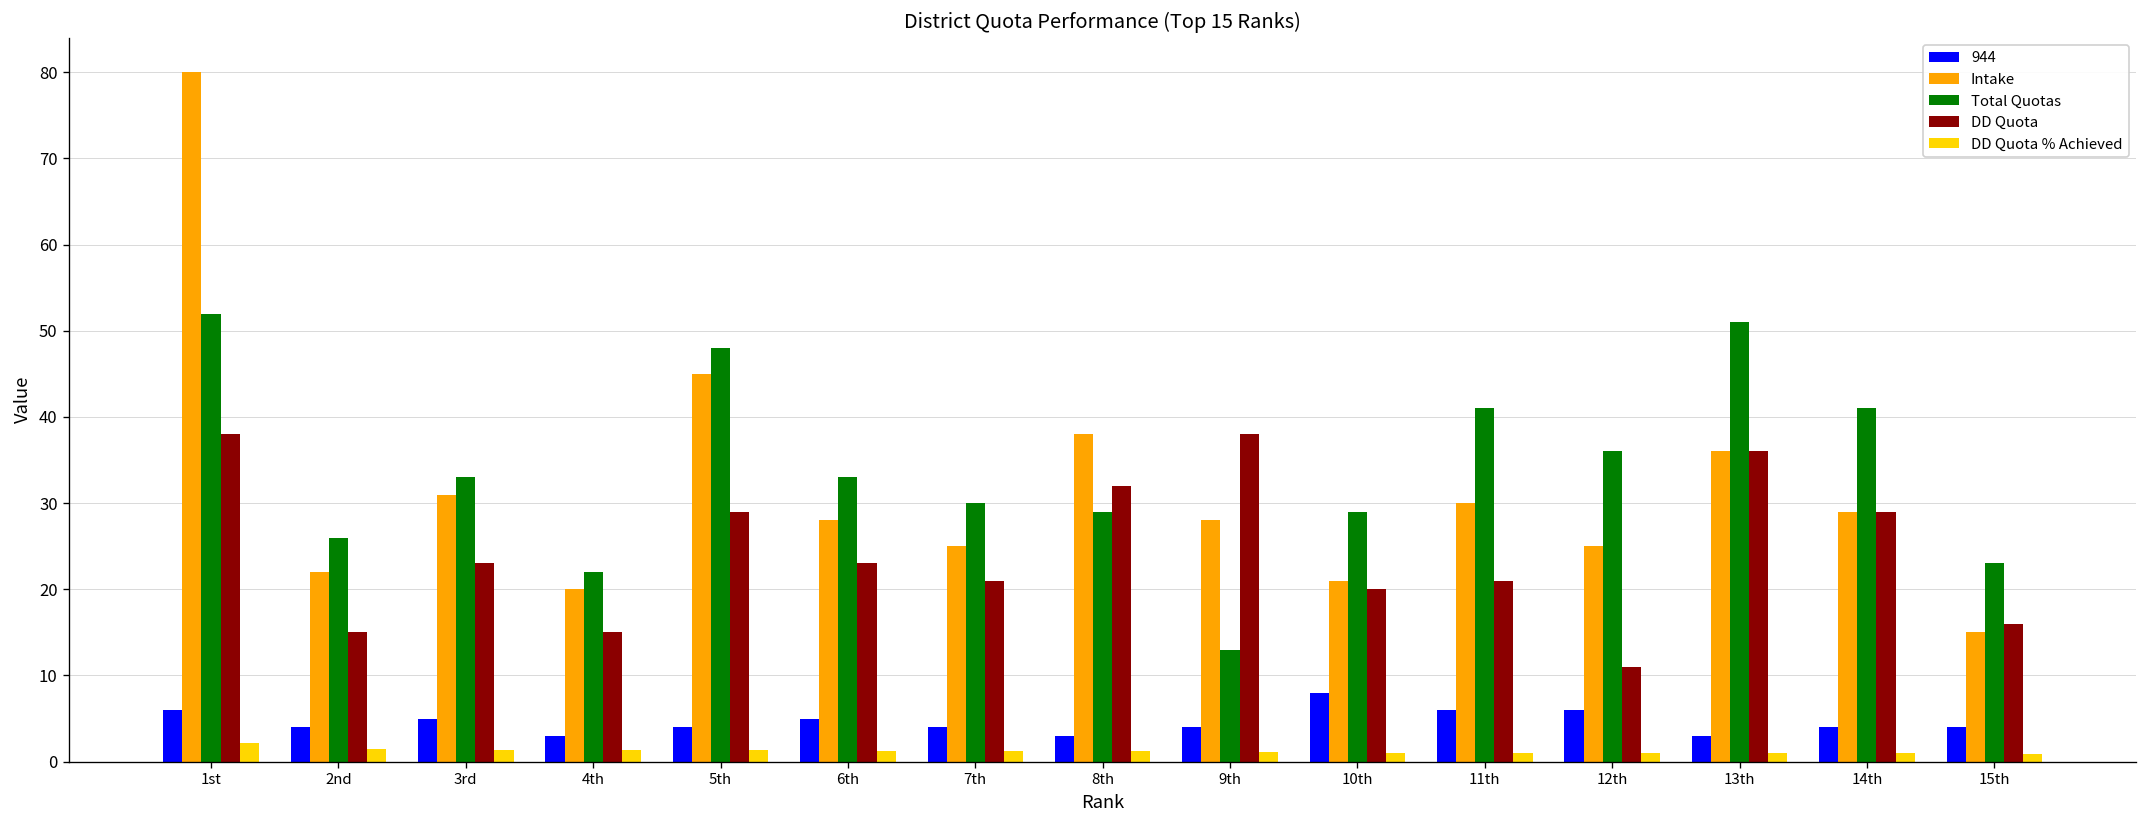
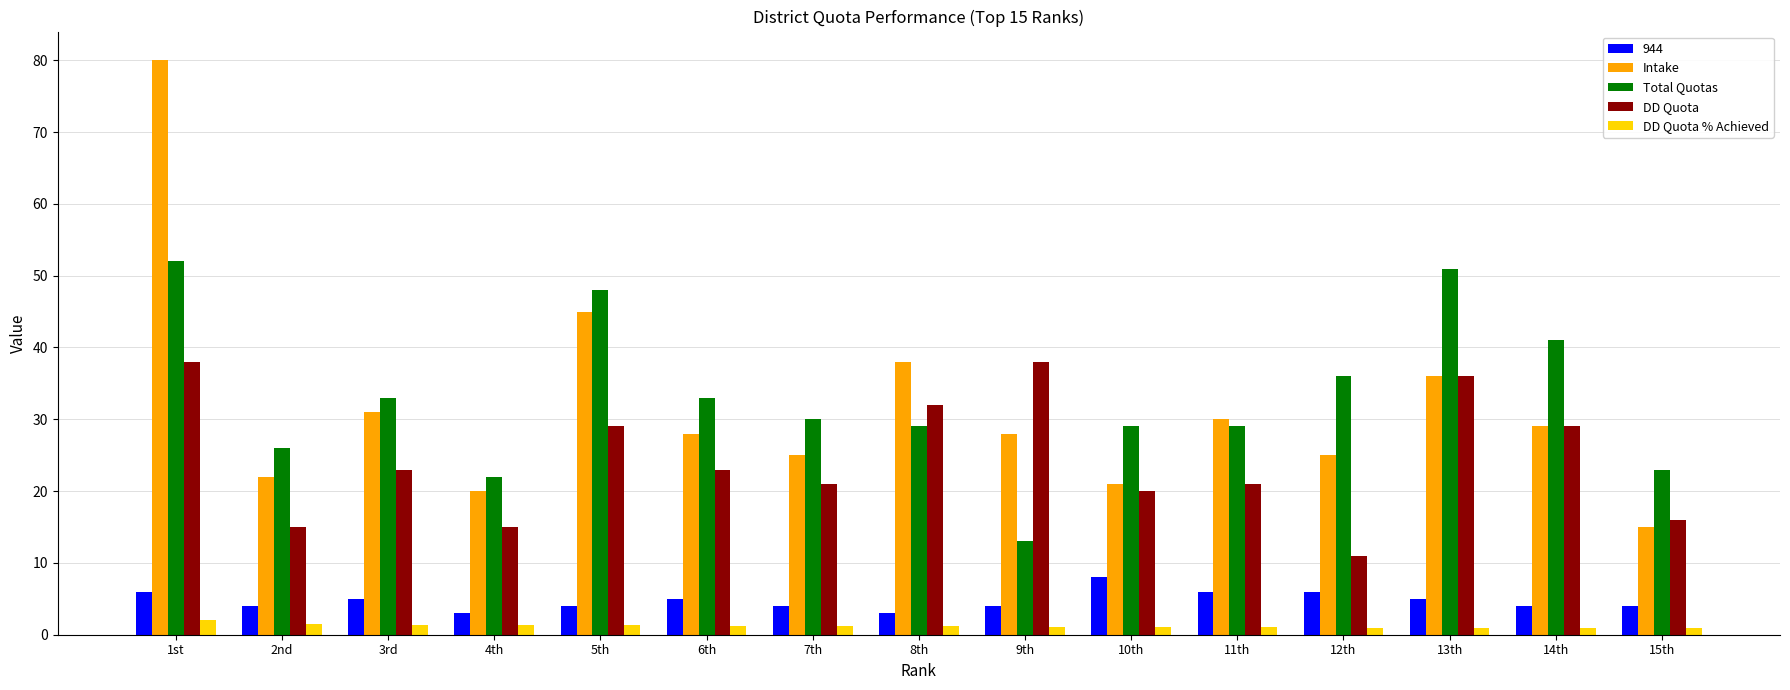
Total Quotas, 11th: 41 -> 29
944, 13th: 3 -> 5
